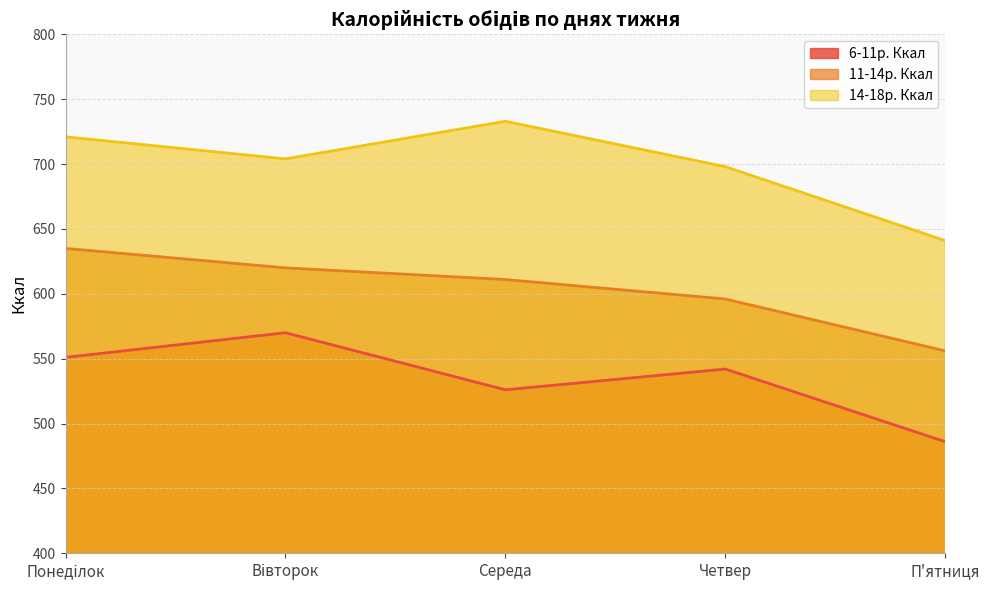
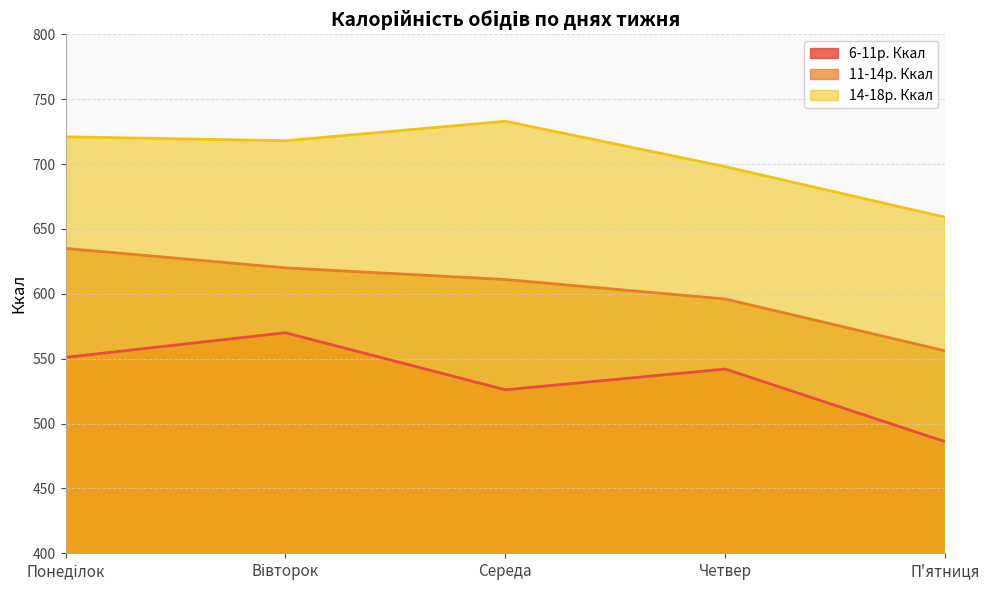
14-18р. Ккал, Вівторок: 704 -> 718
14-18р. Ккал, П'ятниця: 641 -> 659
